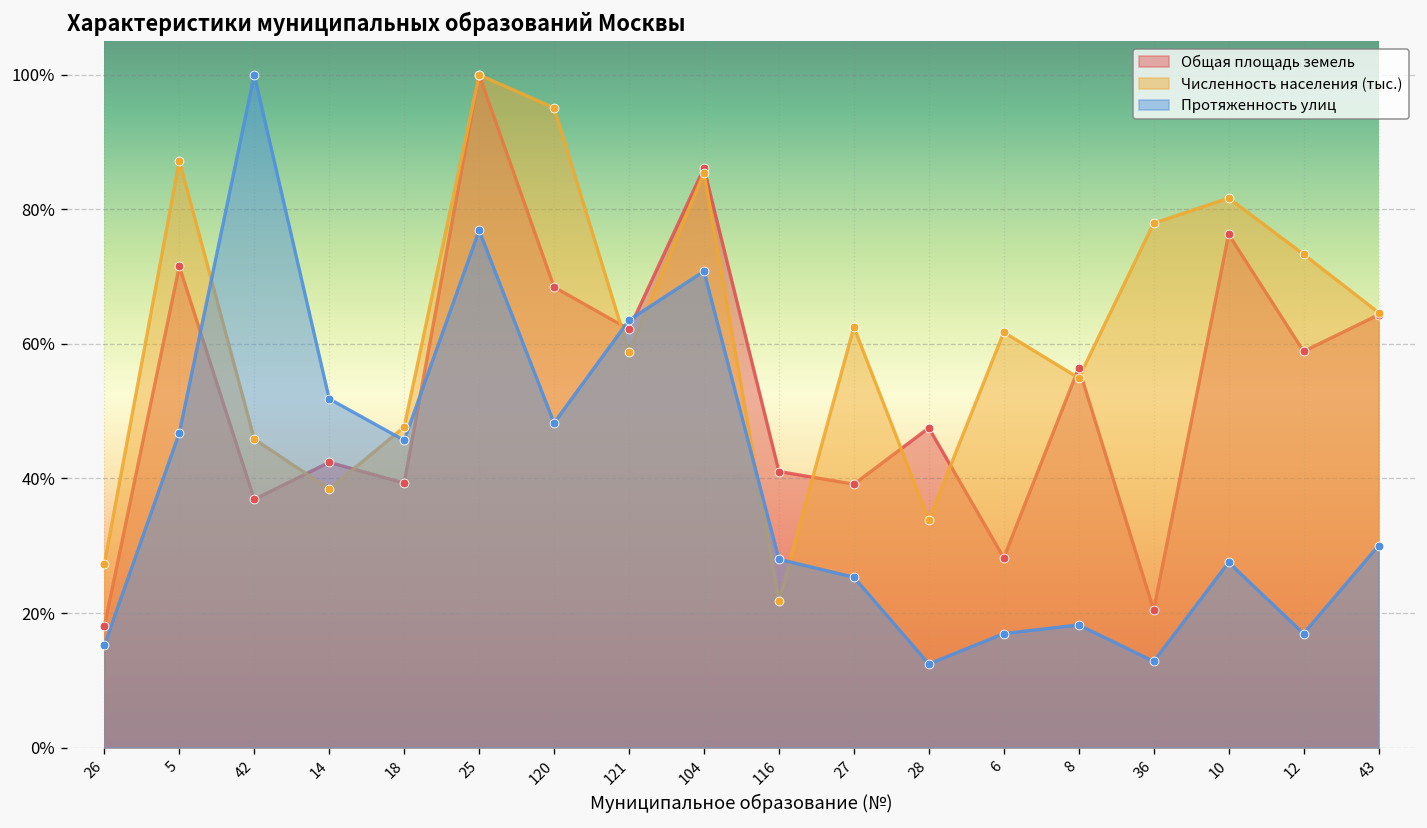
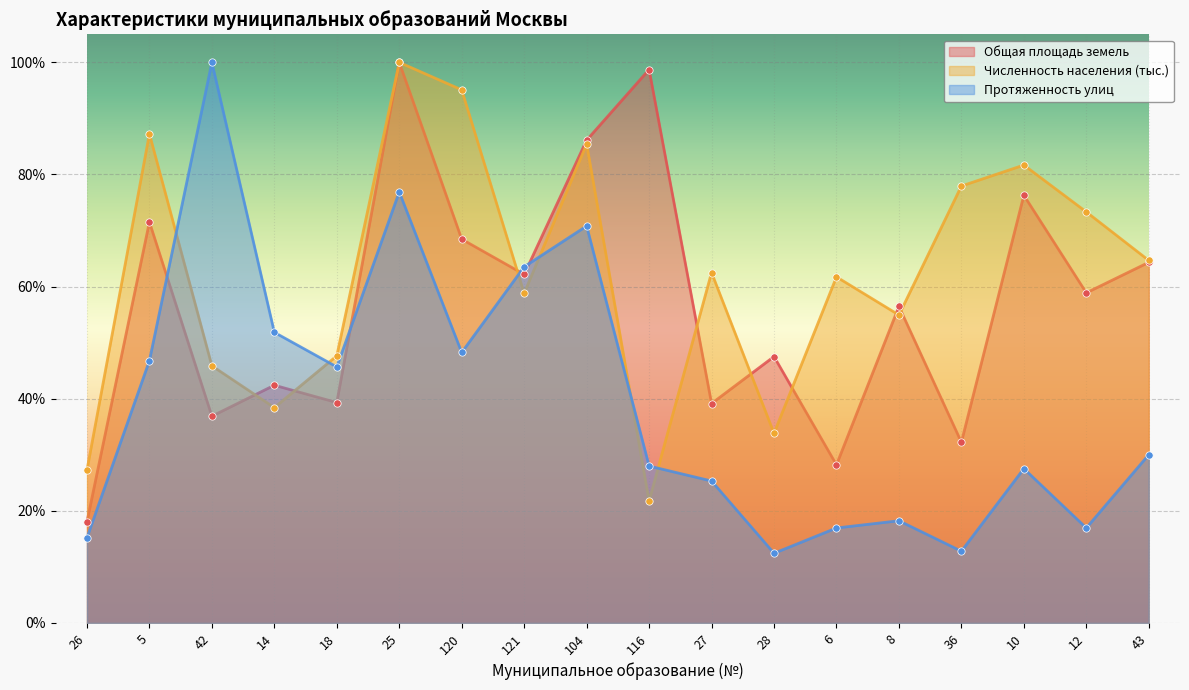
Общая площадь земель, 116: 41% -> 99%
Общая площадь земель, 36: 20% -> 32%
